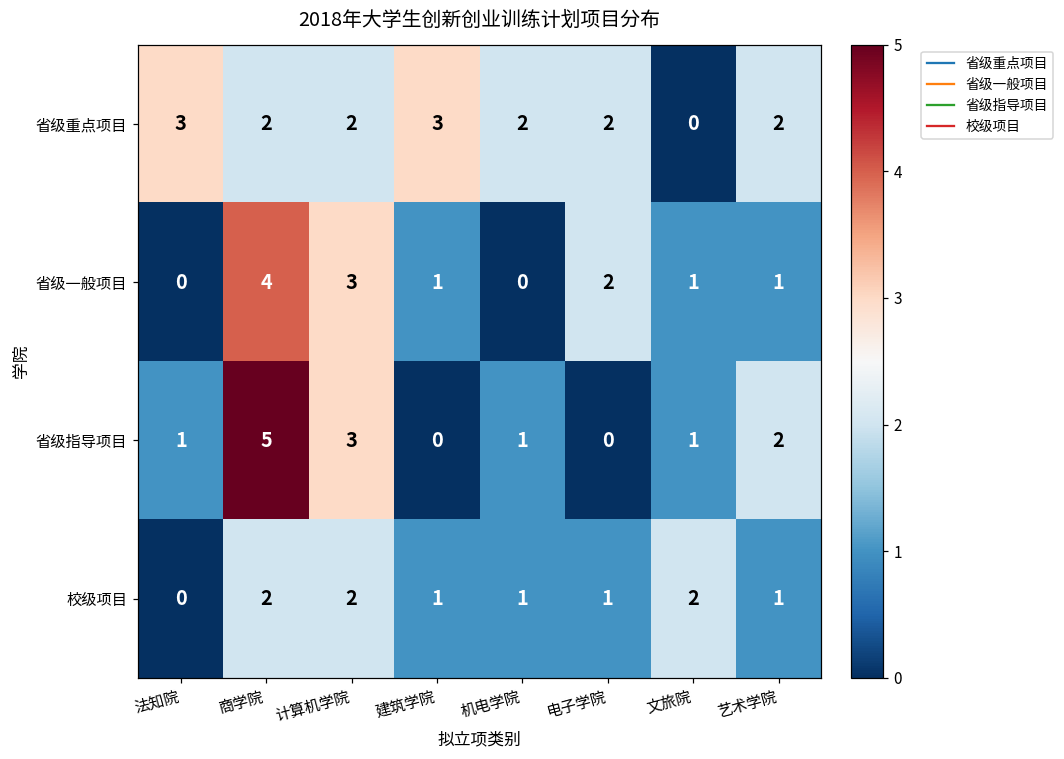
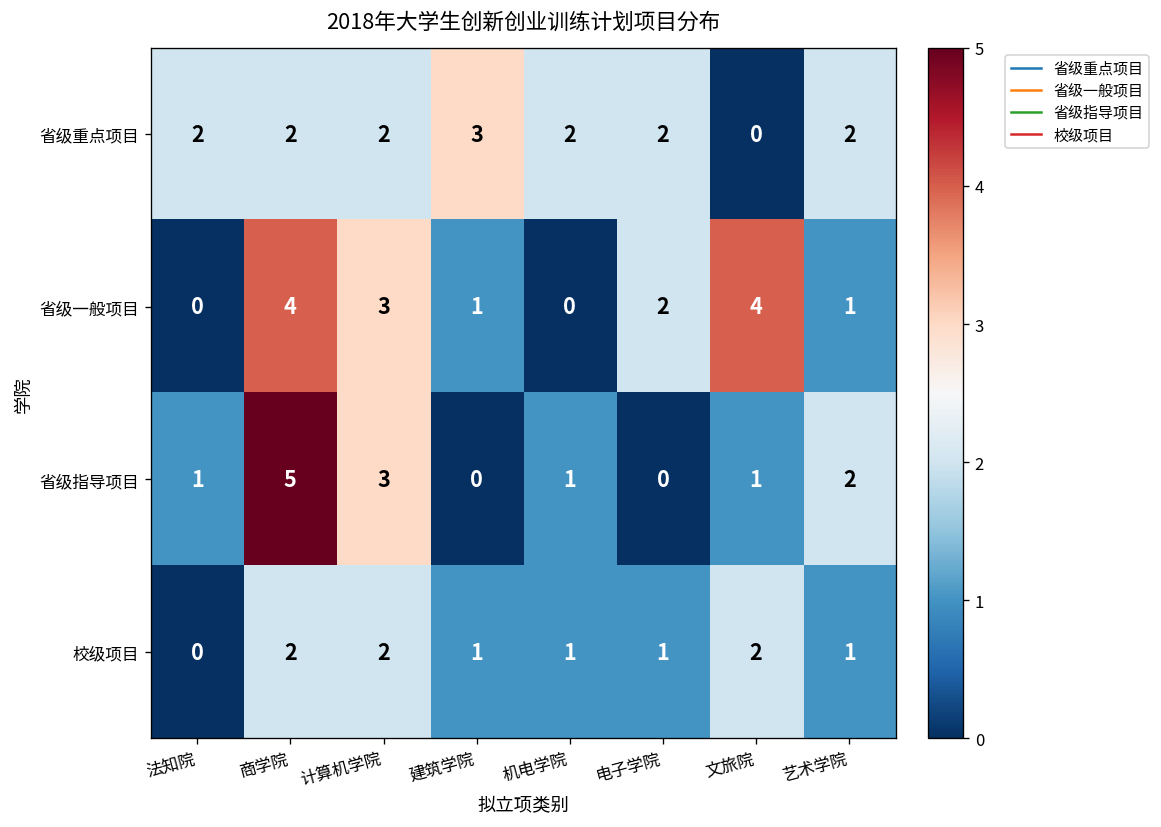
省级重点项目, 法知院: 3 -> 2
省级一般项目, 文旅院: 1 -> 4
